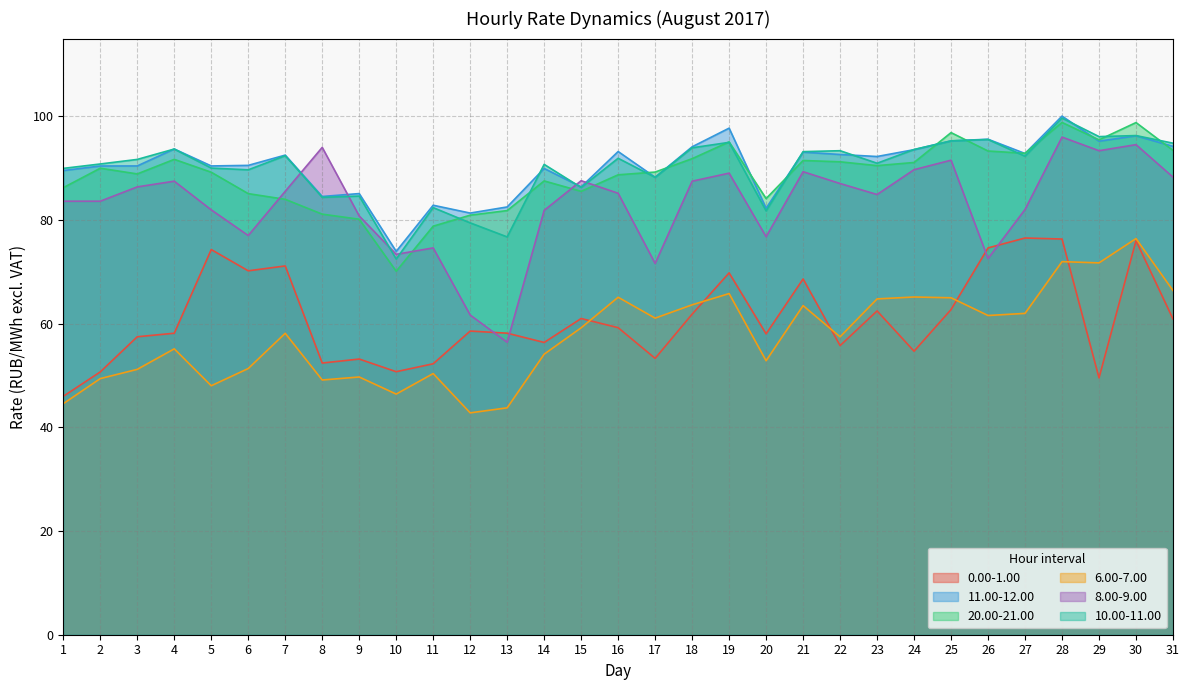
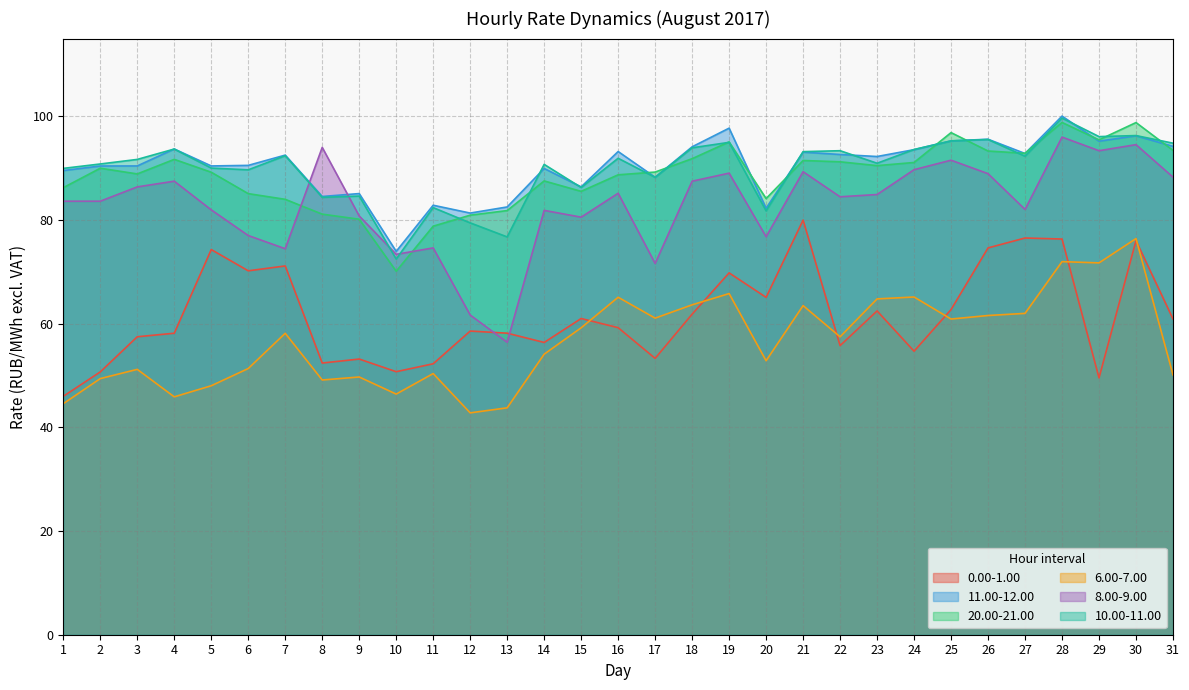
6.00-7.00, 4: 55 -> 46
8.00-9.00, 7: 86 -> 74
8.00-9.00, 15: 88 -> 81
0.00-1.00, 20: 58 -> 65
0.00-1.00, 21: 69 -> 80
8.00-9.00, 22: 87 -> 84
6.00-7.00, 25: 65 -> 61
8.00-9.00, 26: 73 -> 89
6.00-7.00, 31: 66 -> 50
